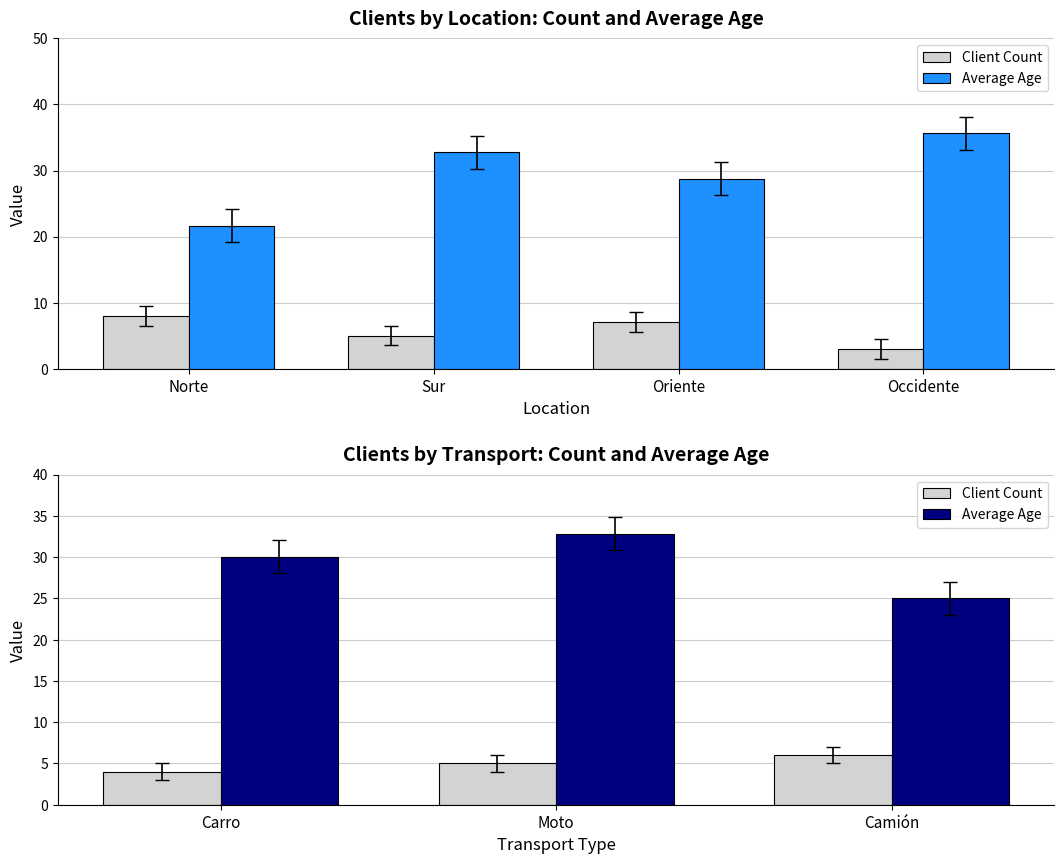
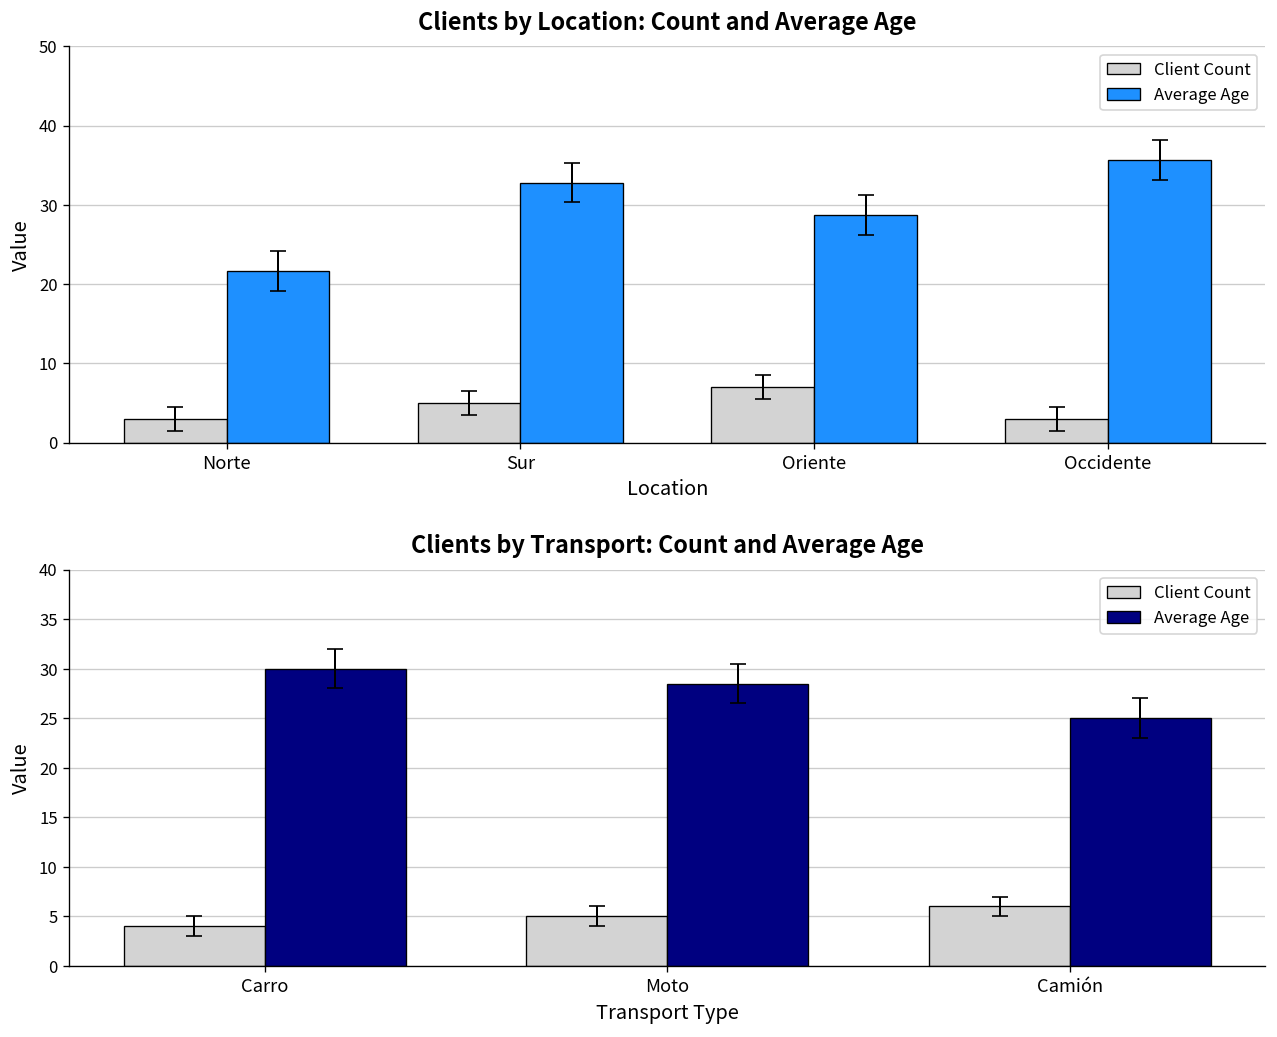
Clients by Location: Count and Average Age, Client Count, Norte: 8 -> 3
Clients by Transport: Count and Average Age, Average Age, Moto: 33 -> 29
